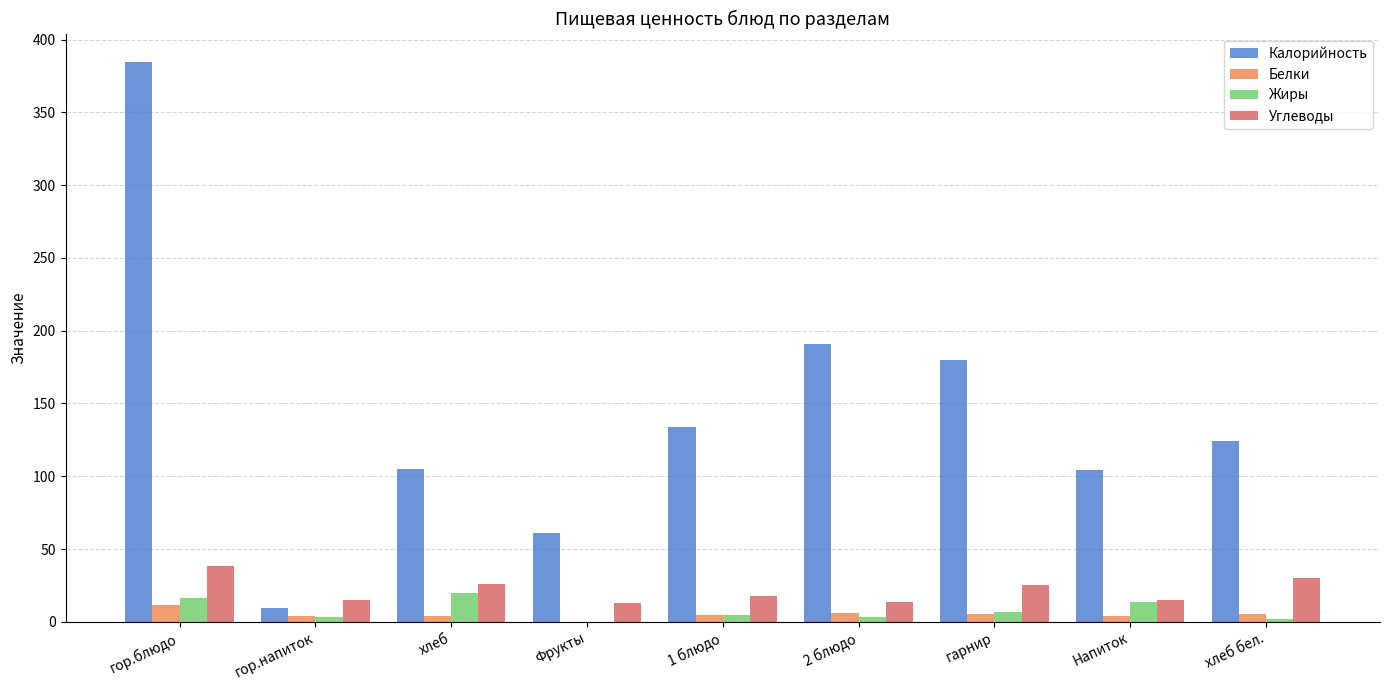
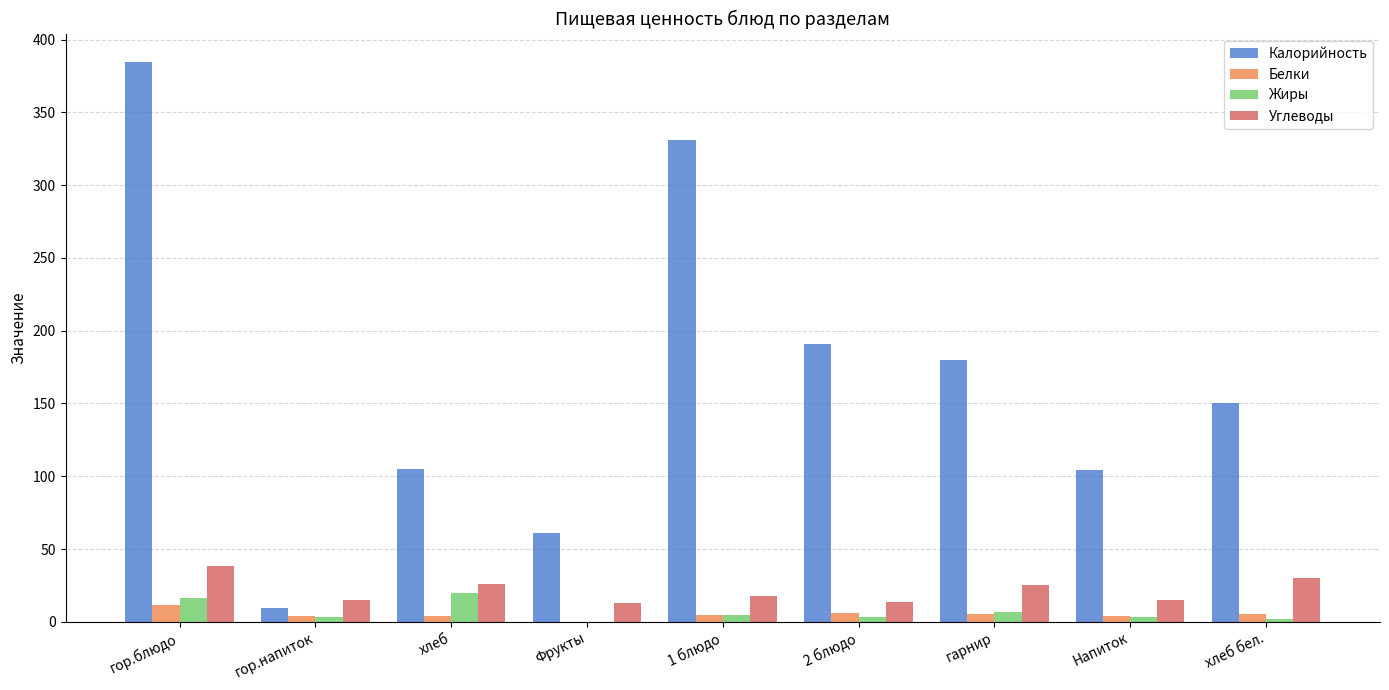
Калорийность, 1 блюдо: 134 -> 331
Жиры, Напиток: 13 -> 3
Калорийность, хлеб бел.: 124 -> 150
